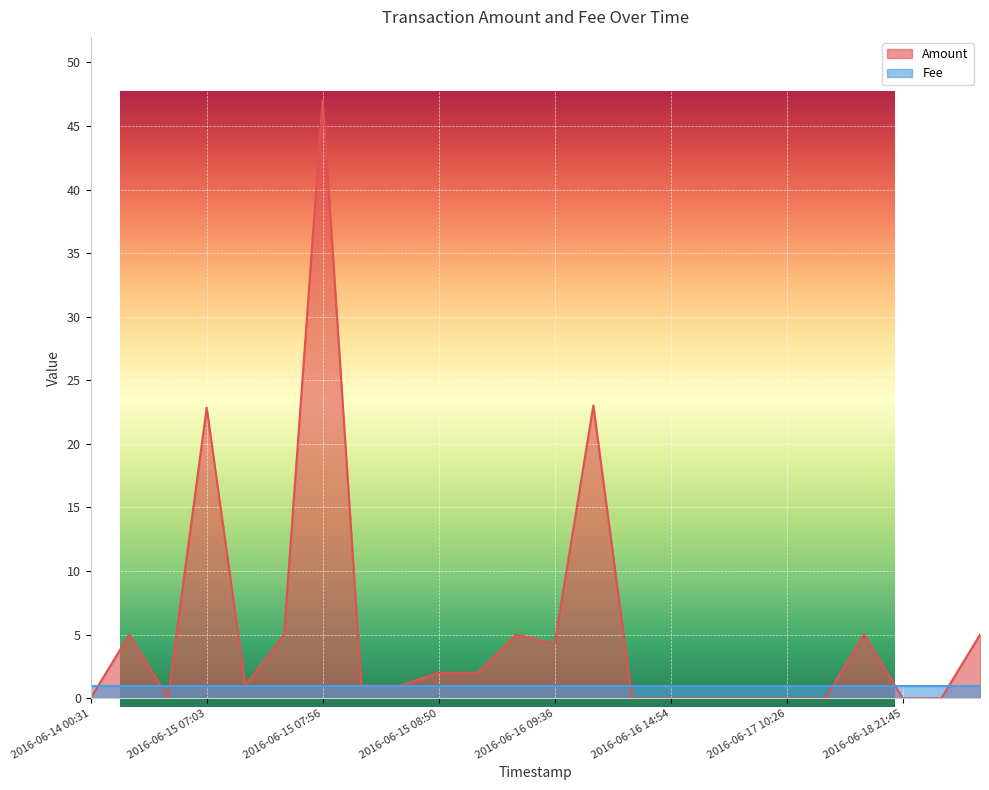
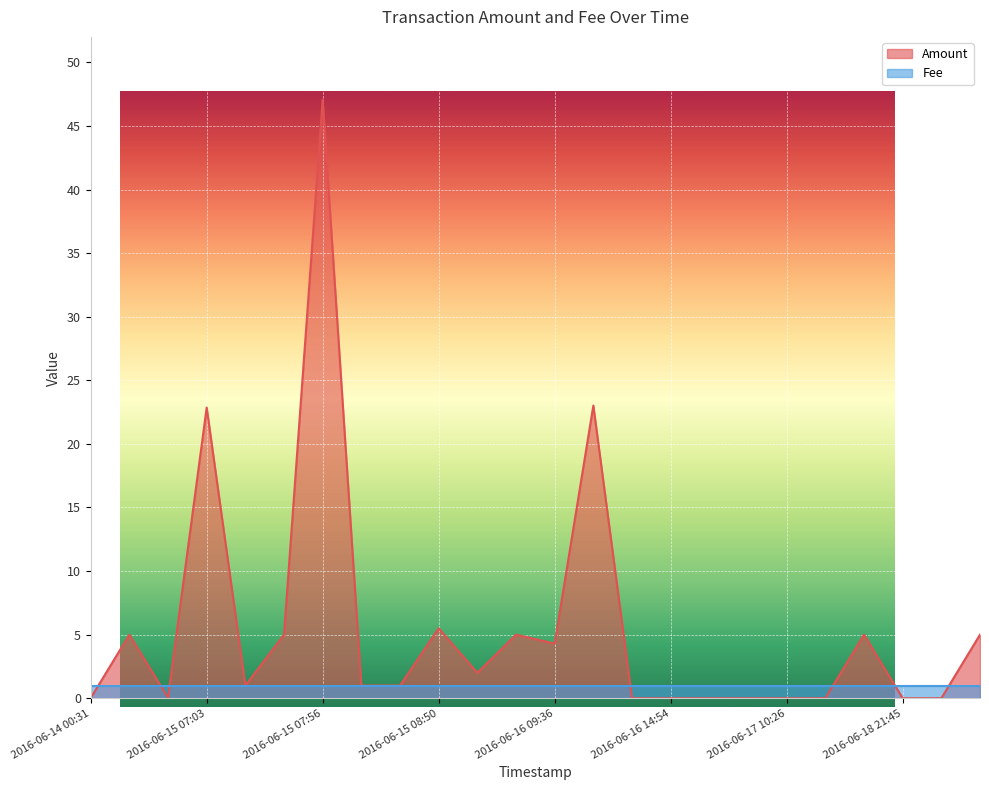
Transaction Amount and Fee Over Time, Amount, 2016-06-15 08:50: 2.0 -> 5.5
